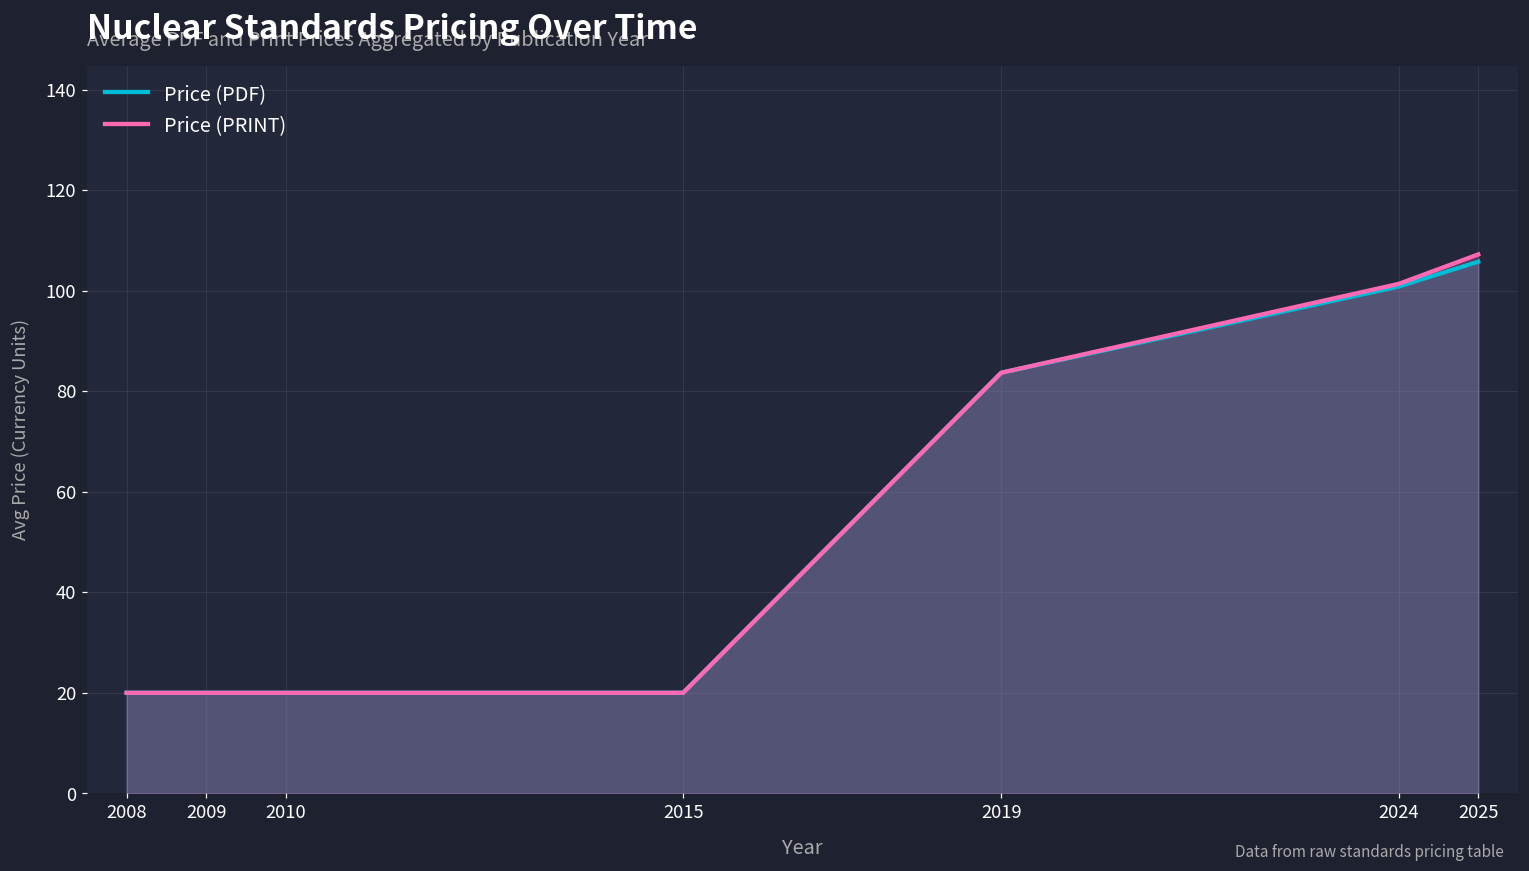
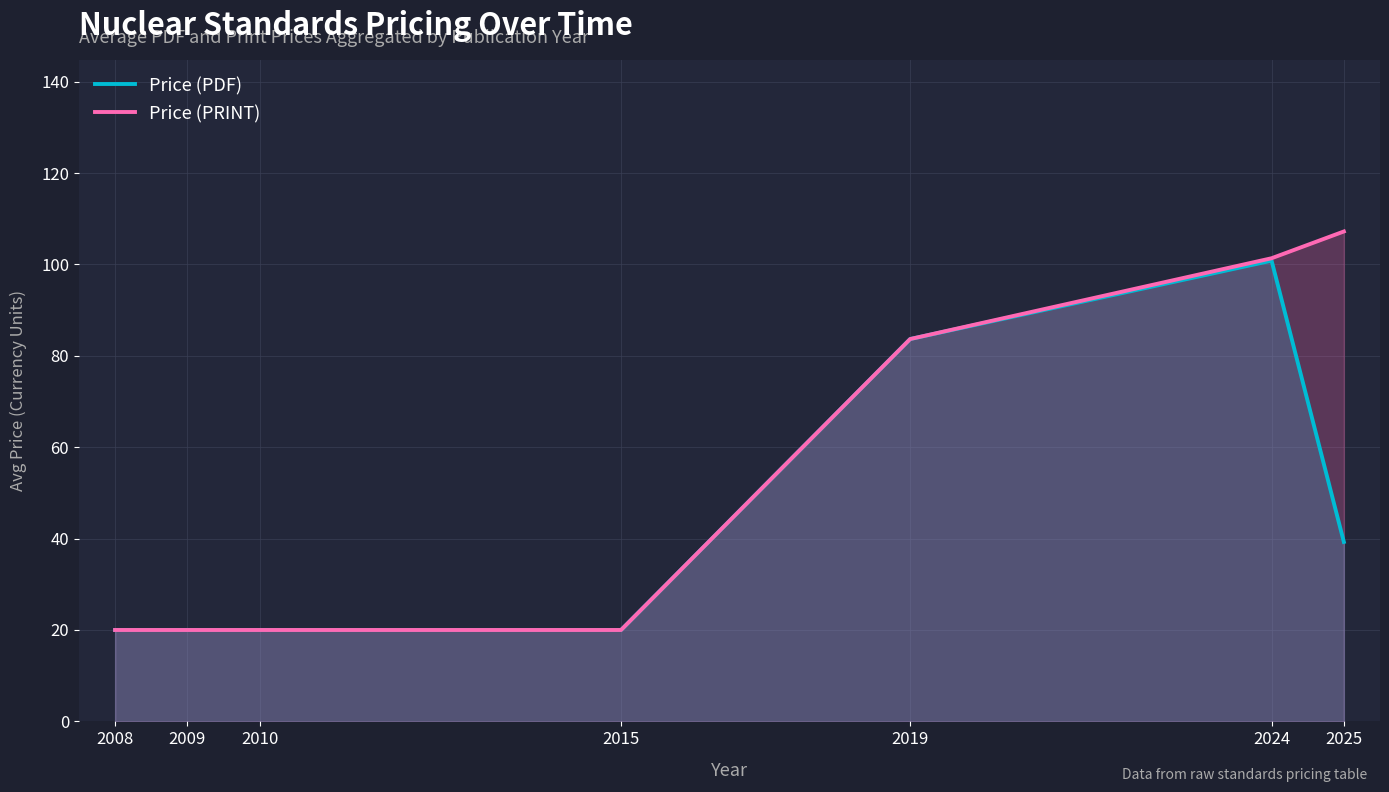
Price (PDF), 2025: 106 -> 39
